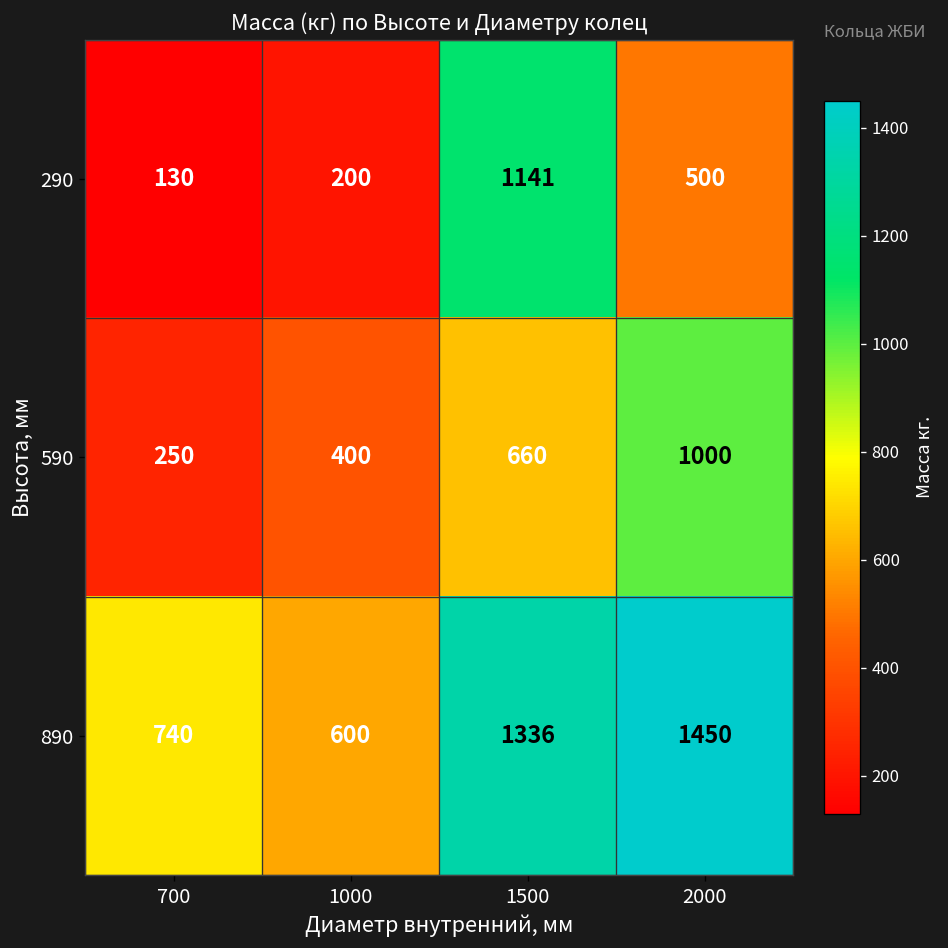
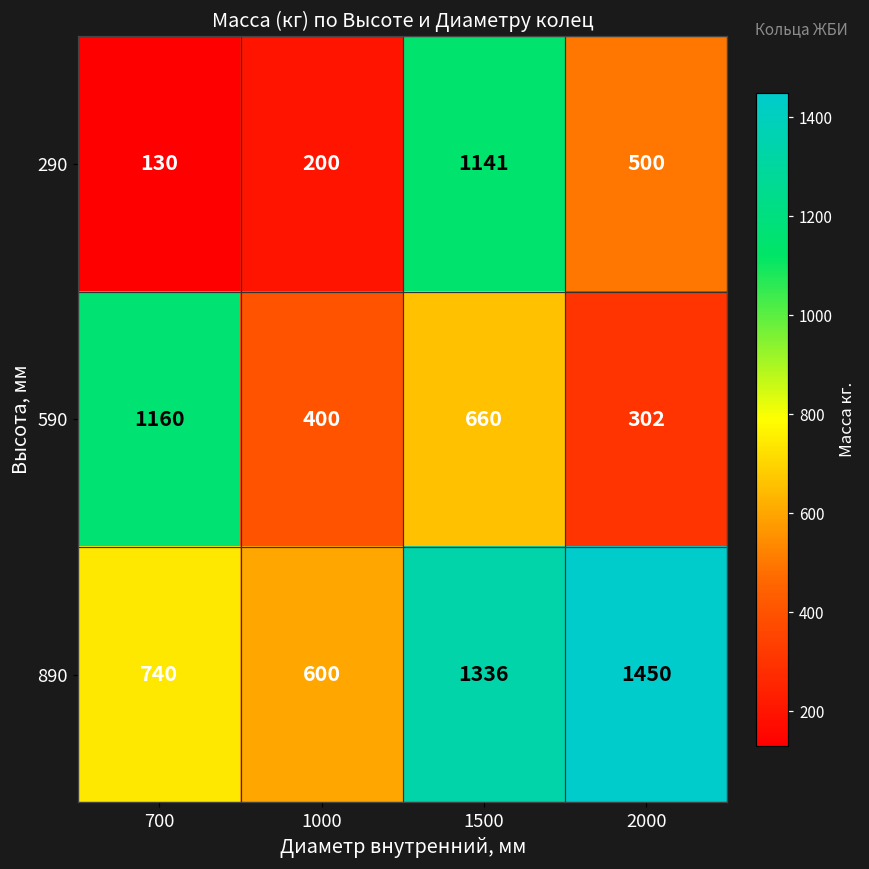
590, 700: 250 -> 1160
590, 2000: 1000 -> 302
